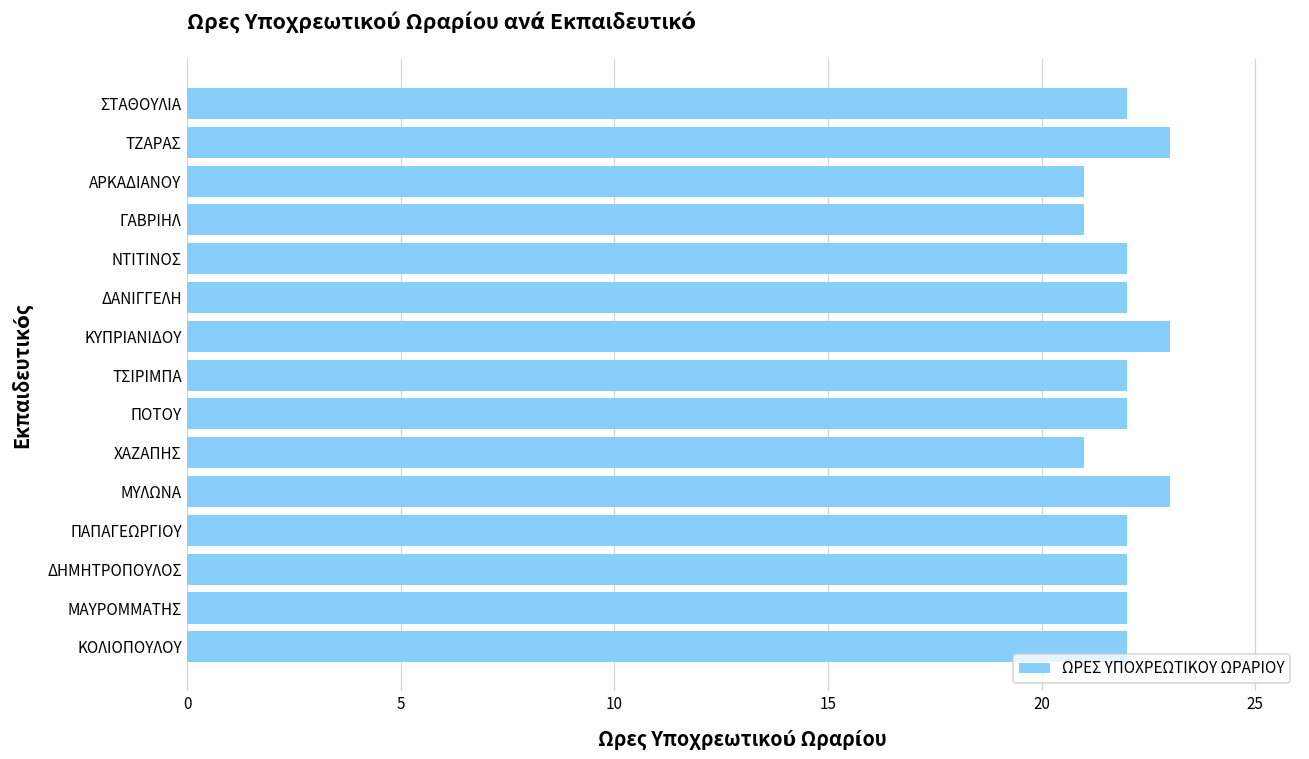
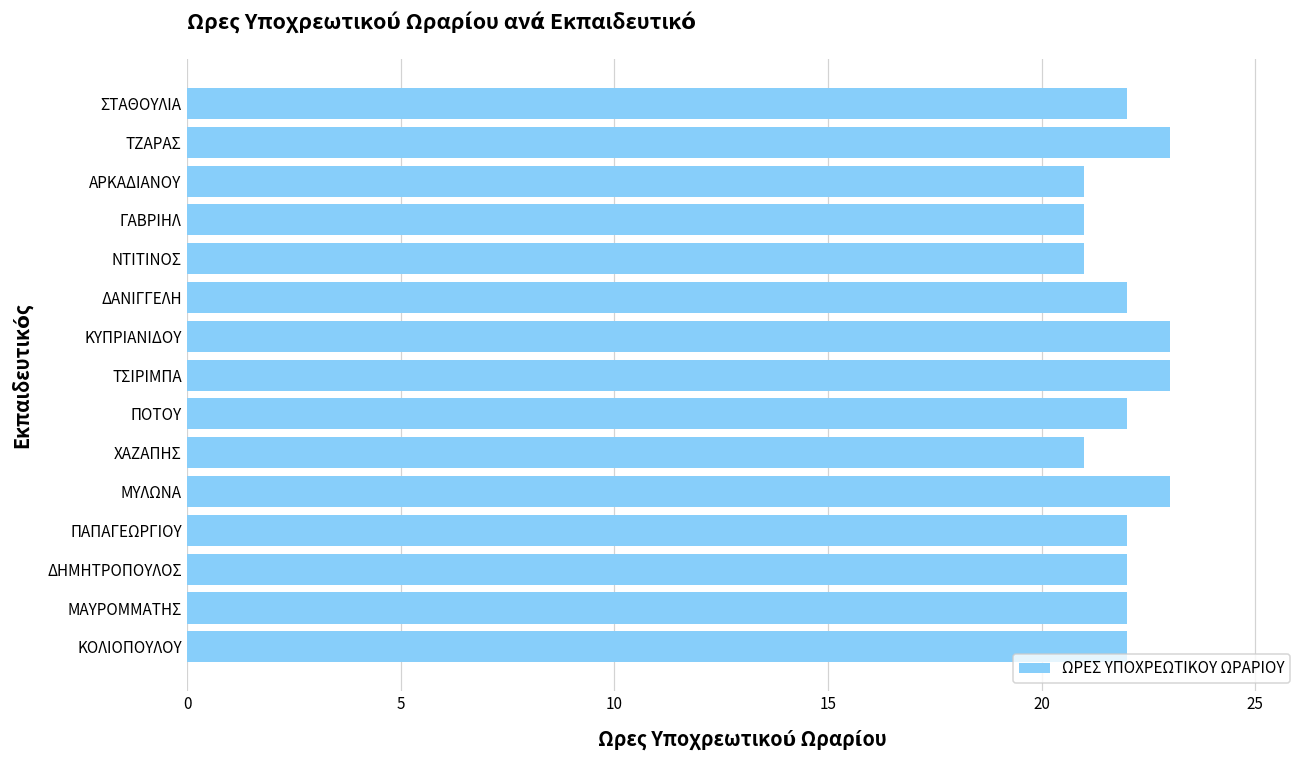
ΝΤΙΤΙΝΟΣ: 22 -> 21
ΤΣΙΡΙΜΠΑ: 22 -> 23
